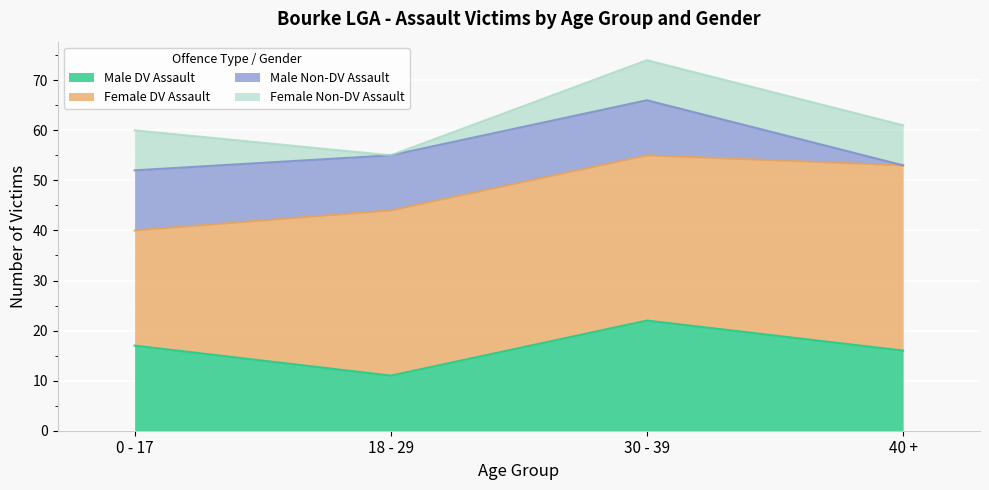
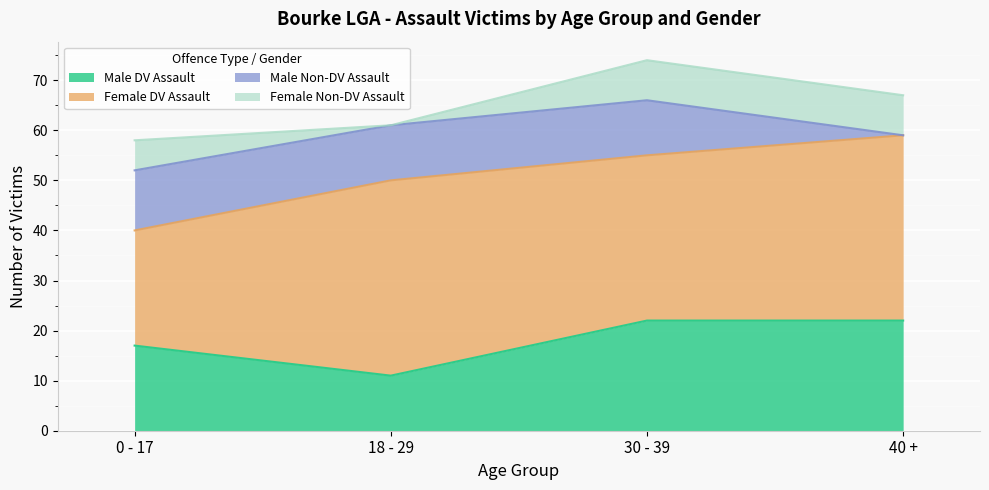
Female Non-DV Assault, 0 - 17: 8 -> 6
Female DV Assault, 18 - 29: 33 -> 39
Male DV Assault, 40 +: 16 -> 22
